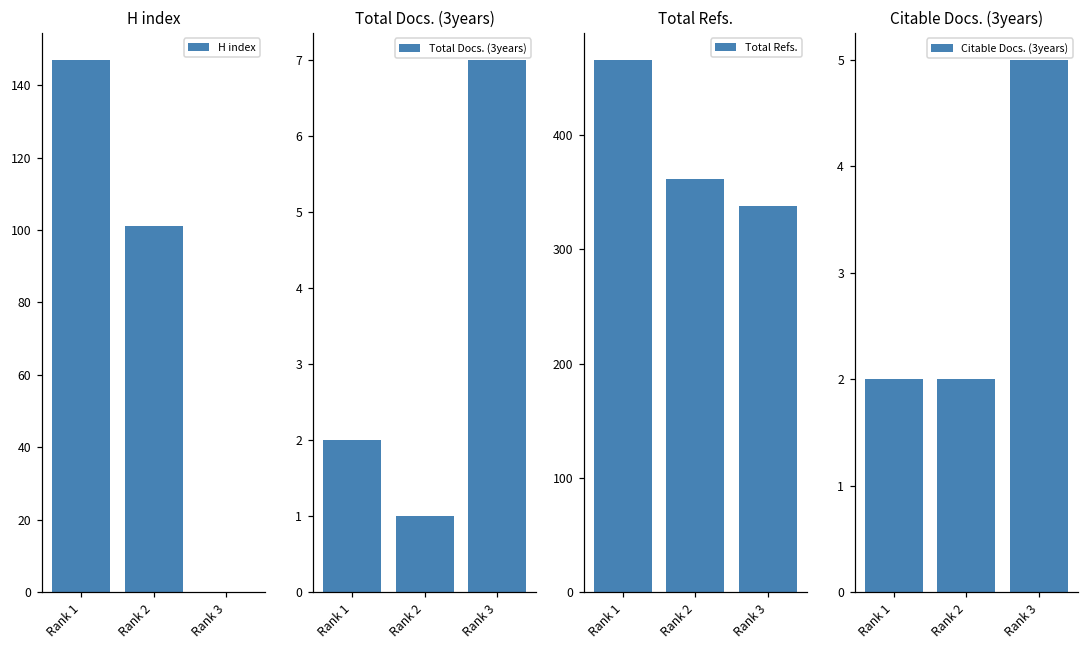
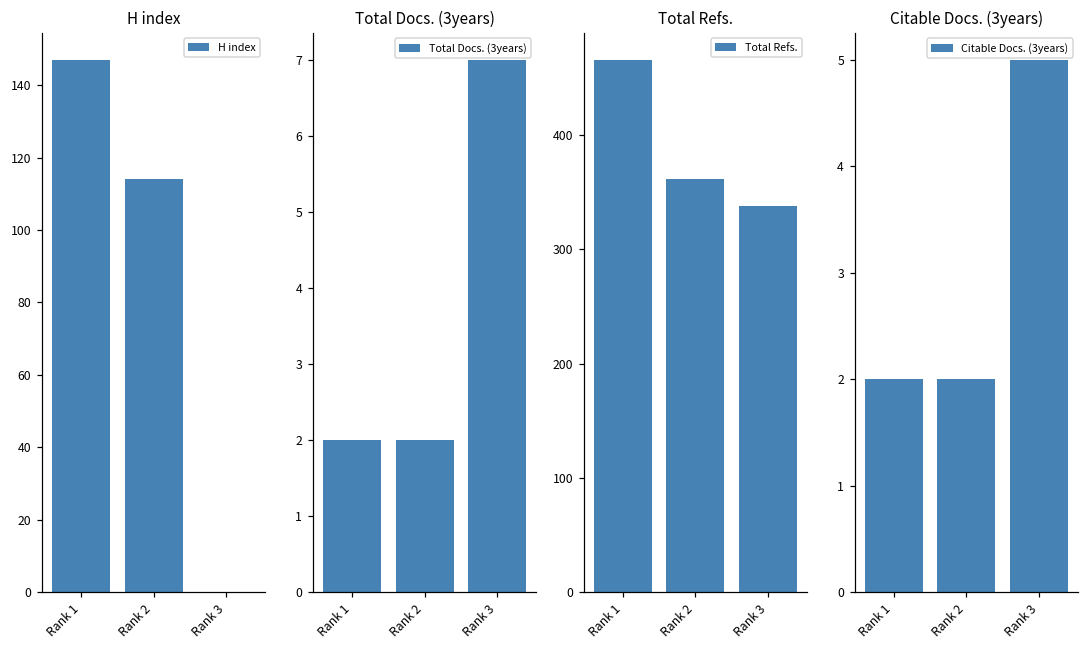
H index, Rank 2: 101 -> 114
Total Docs. (3years), Rank 2: 1 -> 2
